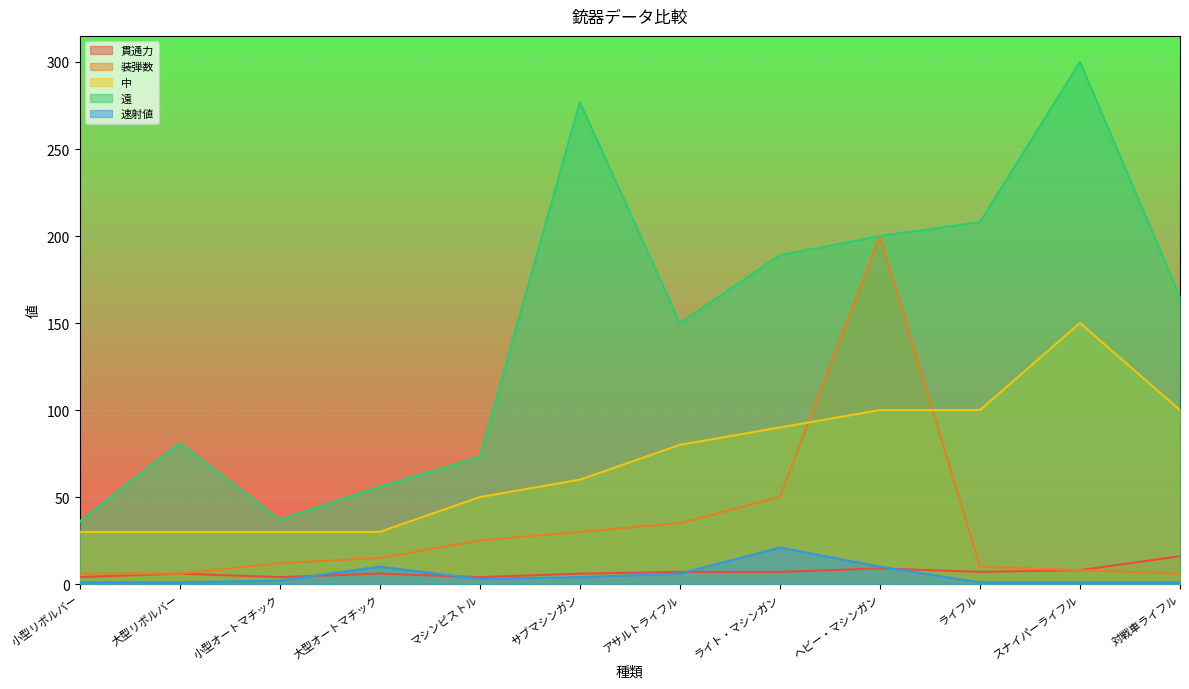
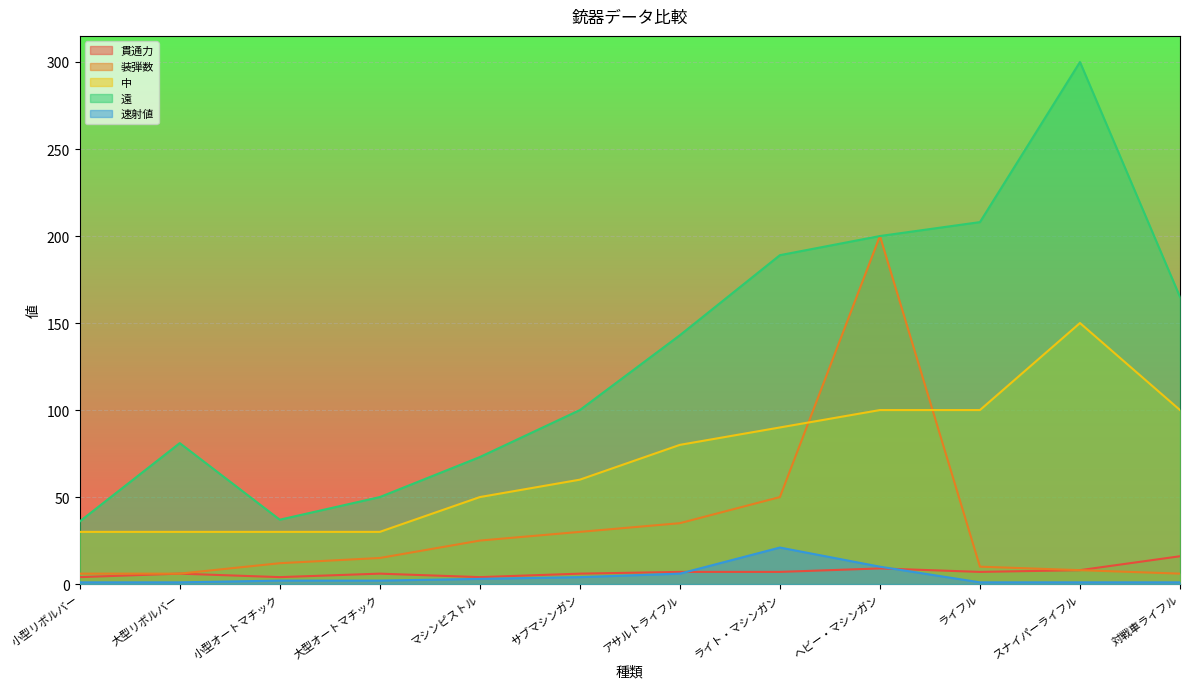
遠, 大型オートマチック: 56 -> 50
速射値, 大型オートマチック: 10 -> 2
遠, サブマシンガン: 277 -> 100
遠, アサルトライフル: 150 -> 143
